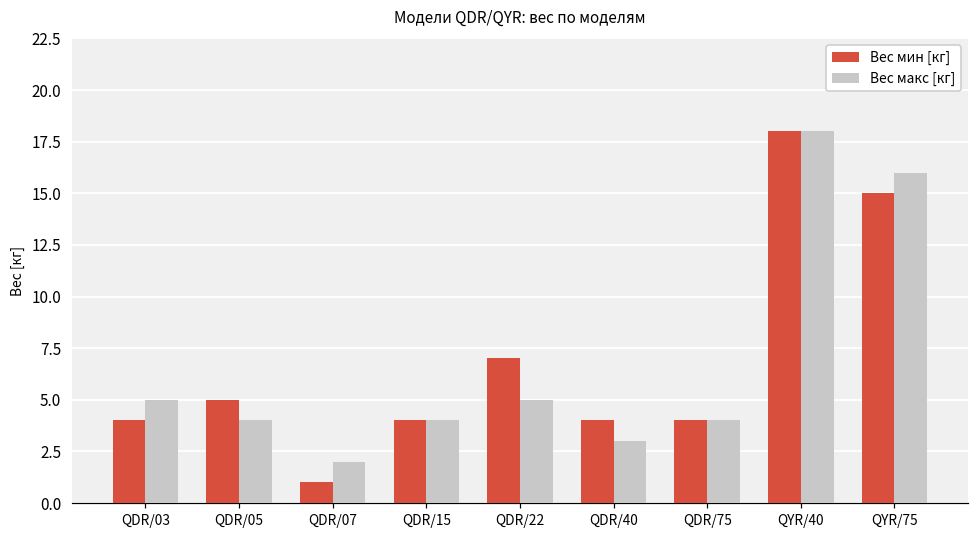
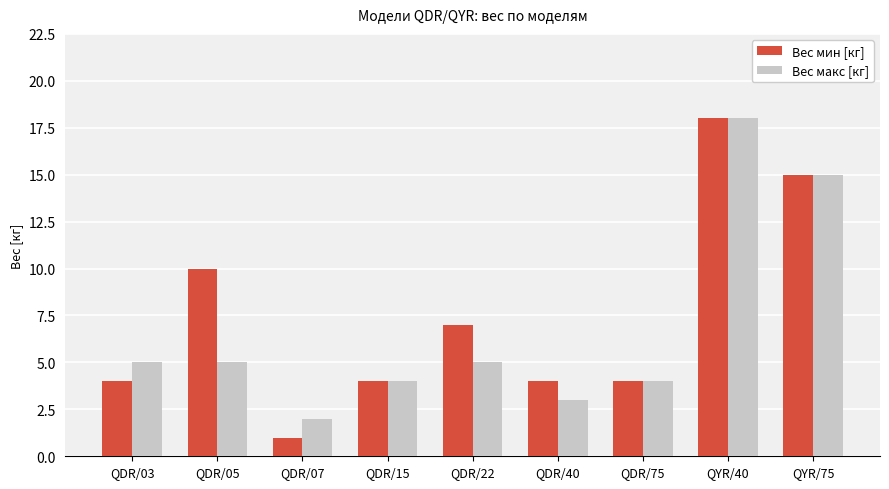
Вес мин [кг], QDR/05: 5 -> 10
Вес макс [кг], QDR/05: 4 -> 5
Вес макс [кг], QYR/75: 16 -> 15
